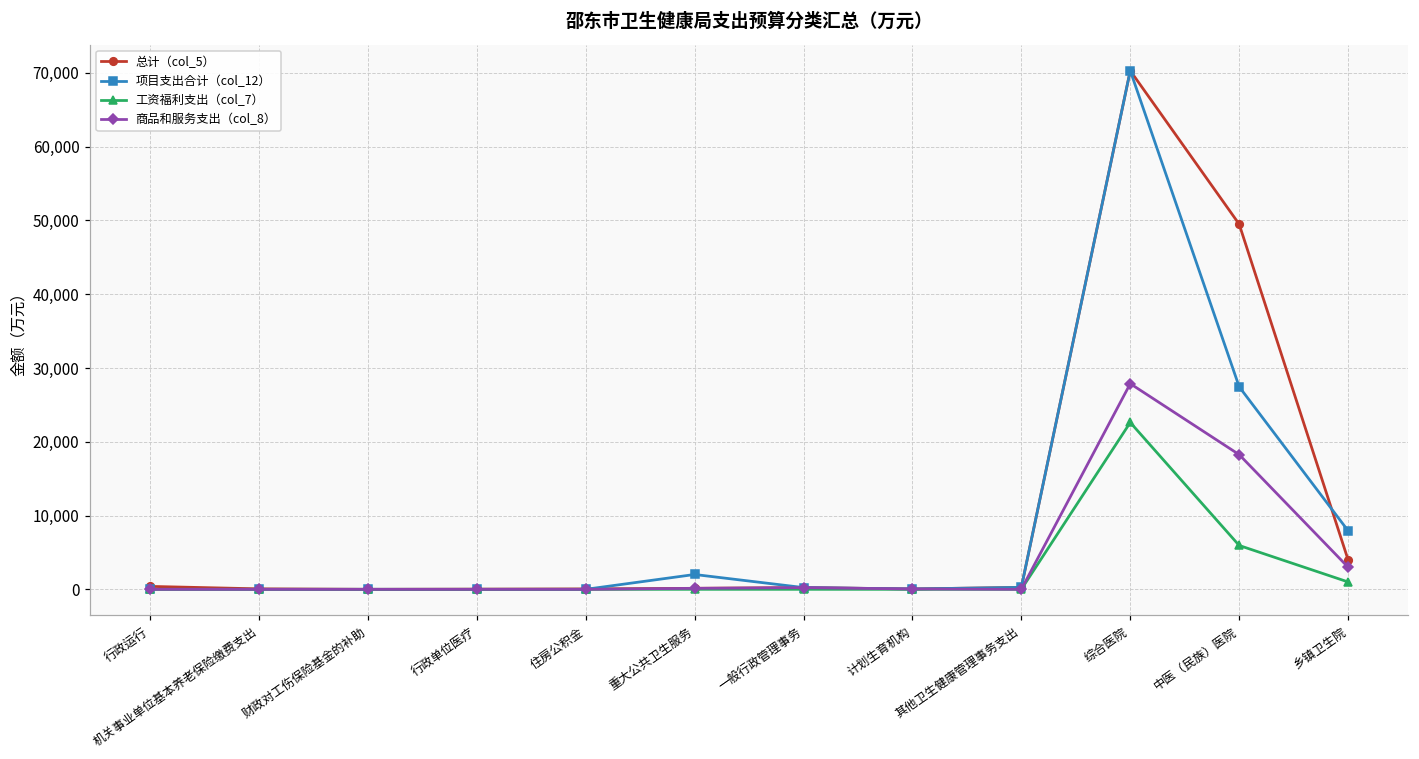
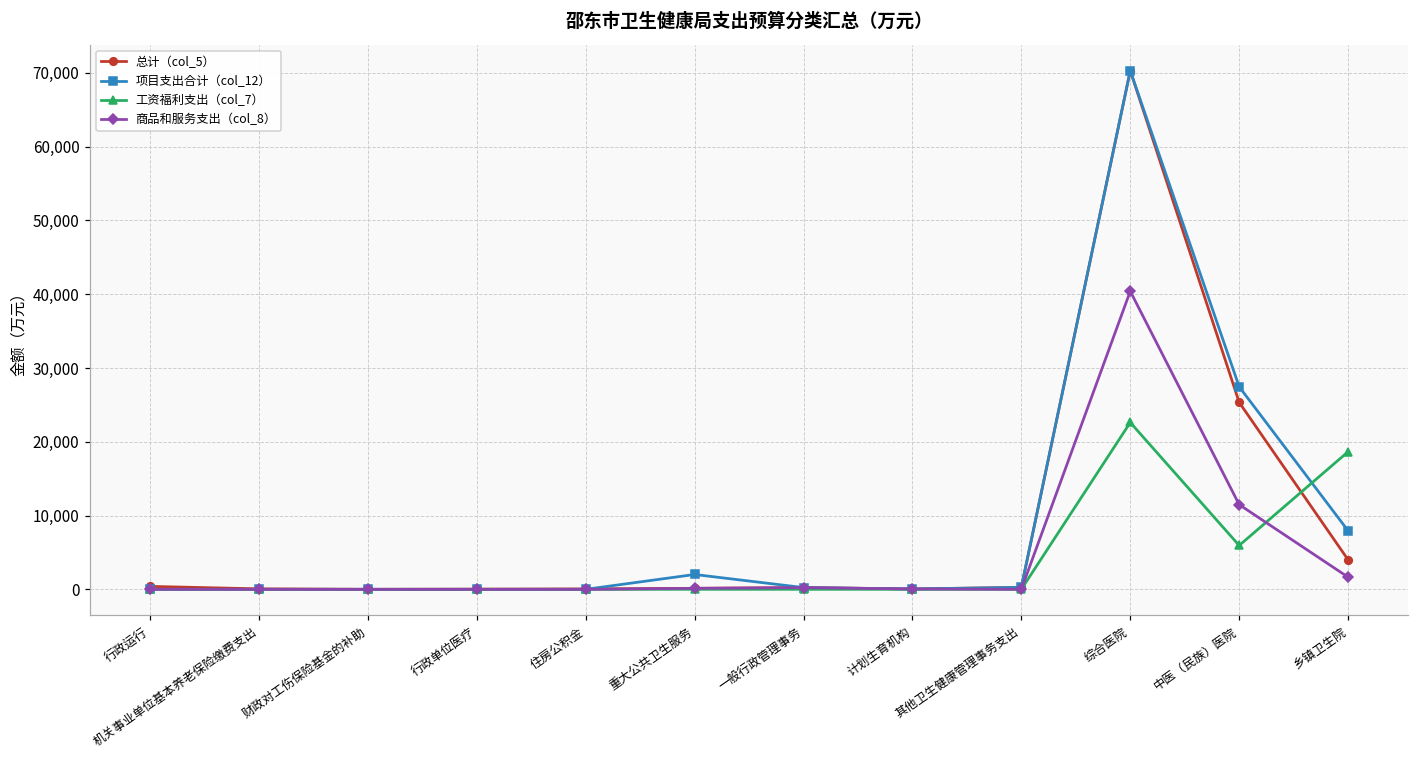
商品和服务支出（col_8）, 综合医院: 28,000 -> 40,000
总计（col_5）, 中医（民族）医院: 49,000 -> 25,000
商品和服务支出（col_8）, 中医（民族）医院: 18,000 -> 11,000
工资福利支出（col_7）, 乡镇卫生院: 1,000 -> 19,000
商品和服务支出（col_8）, 乡镇卫生院: 3,000 -> 2,000
